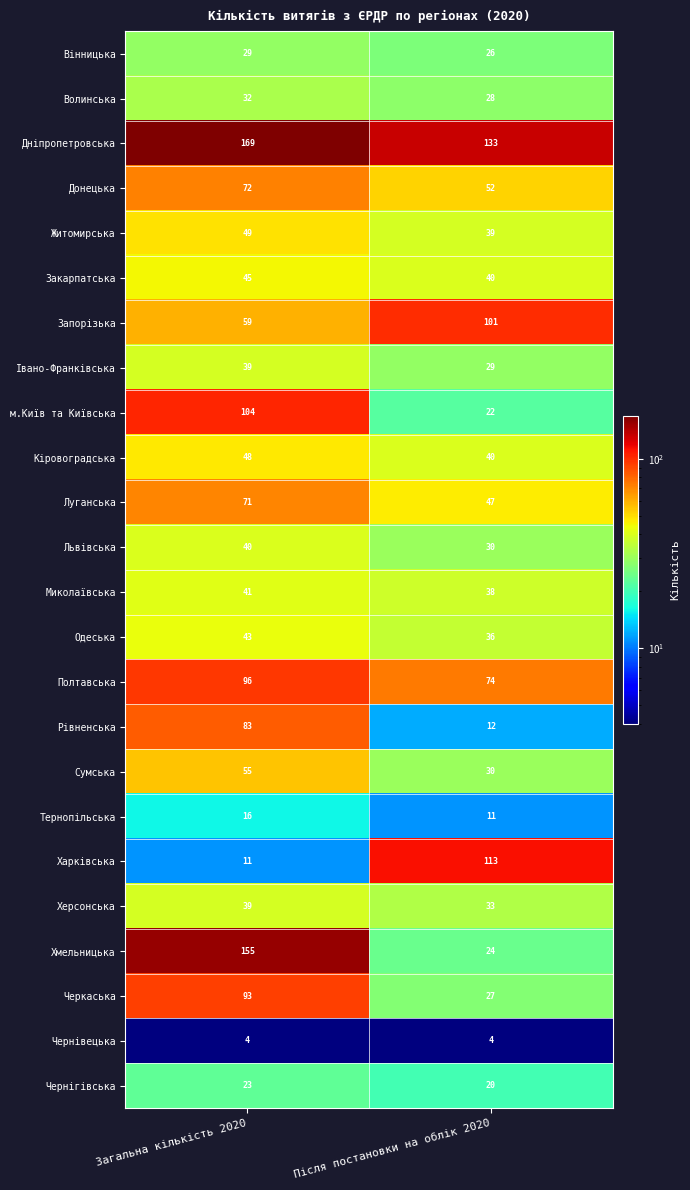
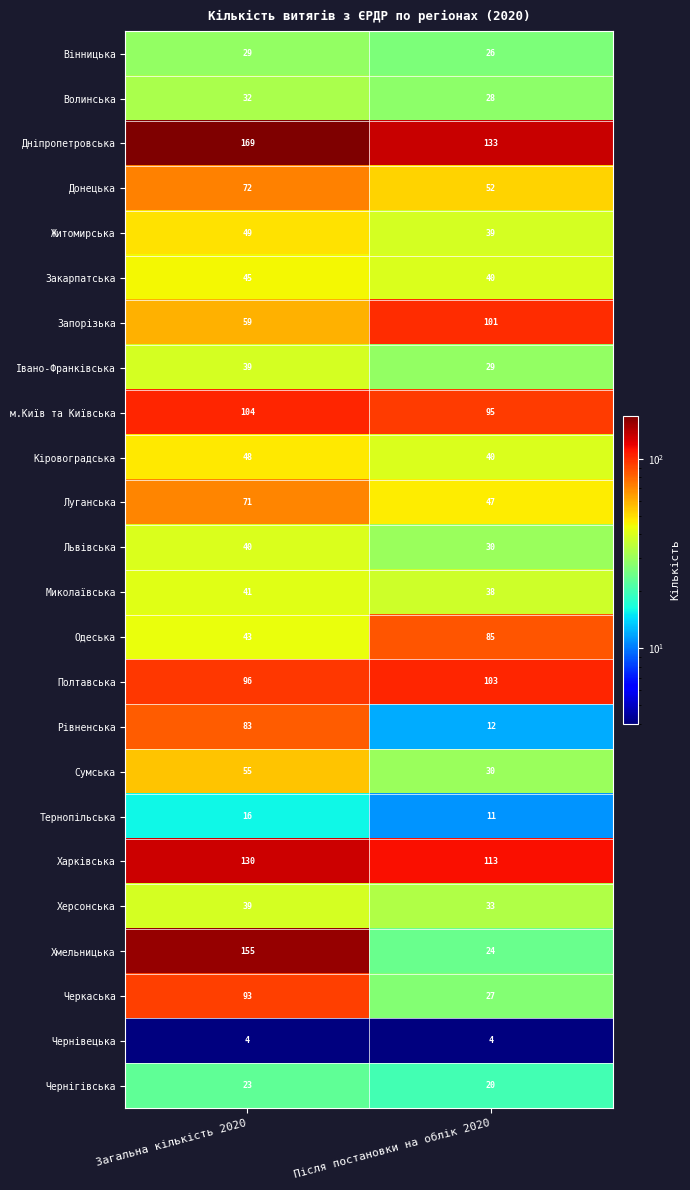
м.Київ та Київська, Після постановки на облік 2020: 22 -> 95
Одеська, Після постановки на облік 2020: 36 -> 85
Полтавська, Після постановки на облік 2020: 74 -> 103
Харківська, Загальна кількість 2020: 11 -> 130
